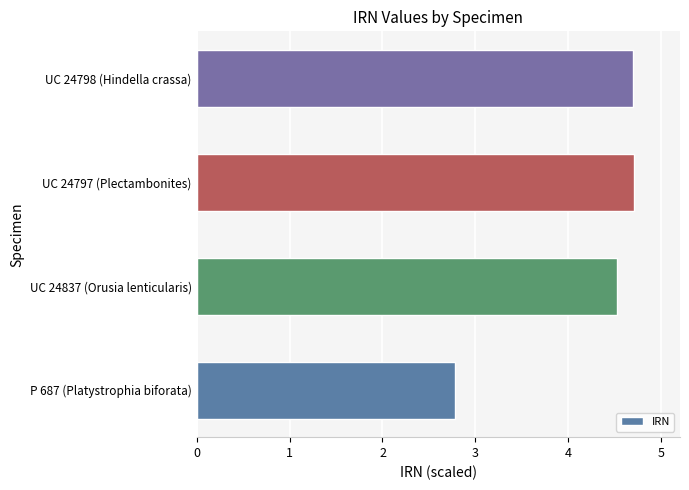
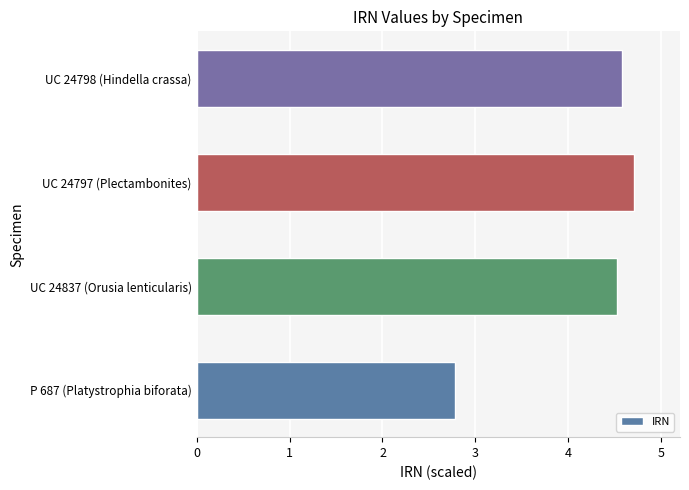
UC 24798 (Hindella crassa): 4.7 -> 4.6
